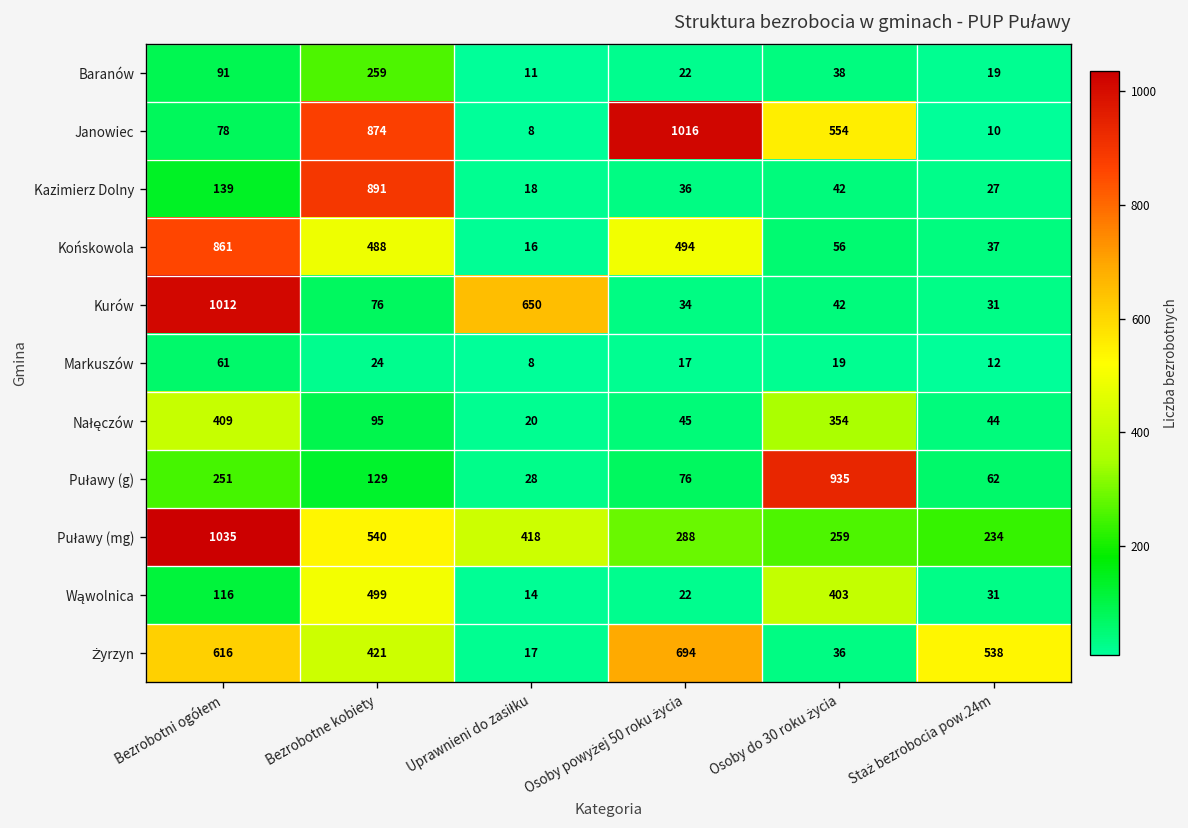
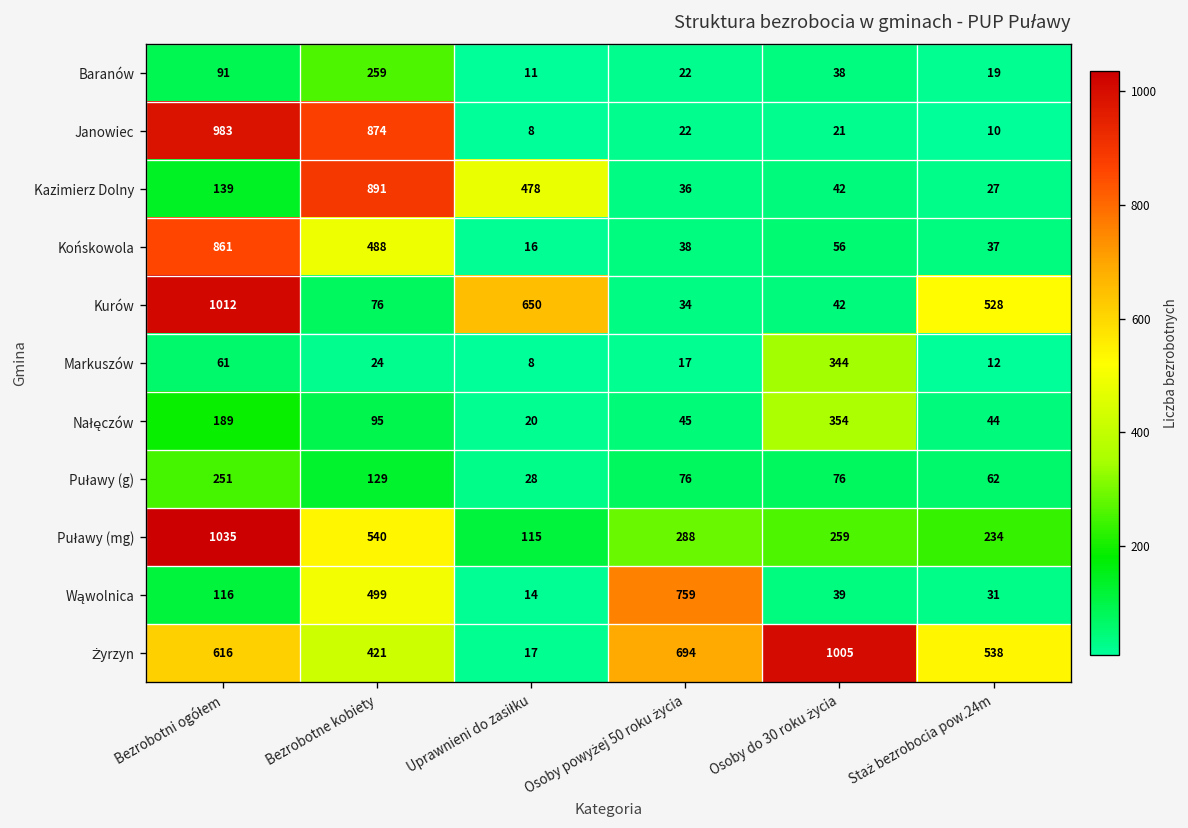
Janowiec, Bezrobotni ogółem: 78 -> 983
Janowiec, Osoby powyżej 50 roku życia: 1016 -> 22
Janowiec, Osoby do 30 roku życia: 554 -> 21
Kazimierz Dolny, Uprawnieni do zasiłku: 18 -> 478
Końskowola, Osoby powyżej 50 roku życia: 494 -> 38
Kurów, Staż bezrobocia pow.24m: 31 -> 528
Markuszów, Osoby do 30 roku życia: 19 -> 344
Nałęczów, Bezrobotni ogółem: 409 -> 189
Puławy (g), Osoby do 30 roku życia: 935 -> 76
Puławy (mg), Uprawnieni do zasiłku: 418 -> 115
Wąwolnica, Osoby powyżej 50 roku życia: 22 -> 759
Wąwolnica, Osoby do 30 roku życia: 403 -> 39
Żyrzyn, Osoby do 30 roku życia: 36 -> 1005
